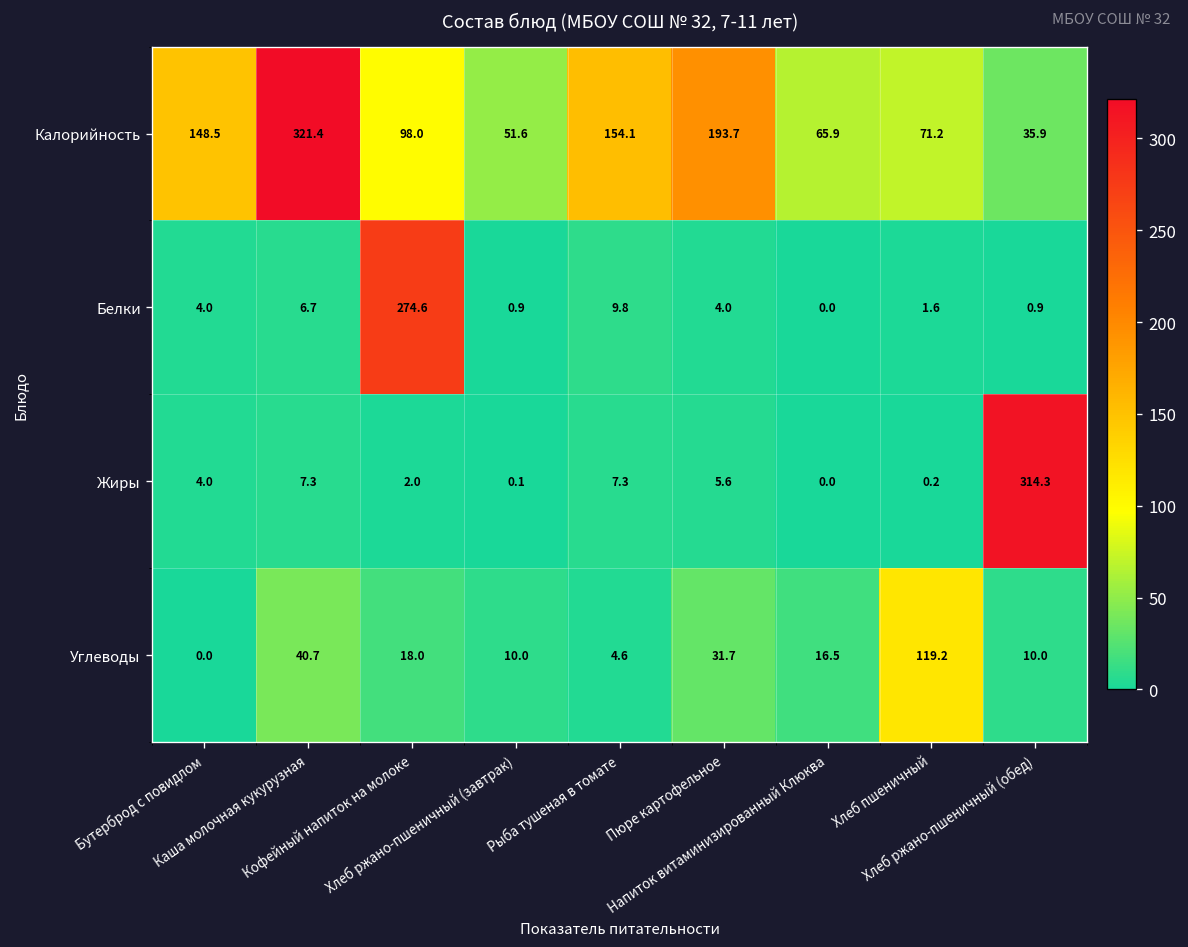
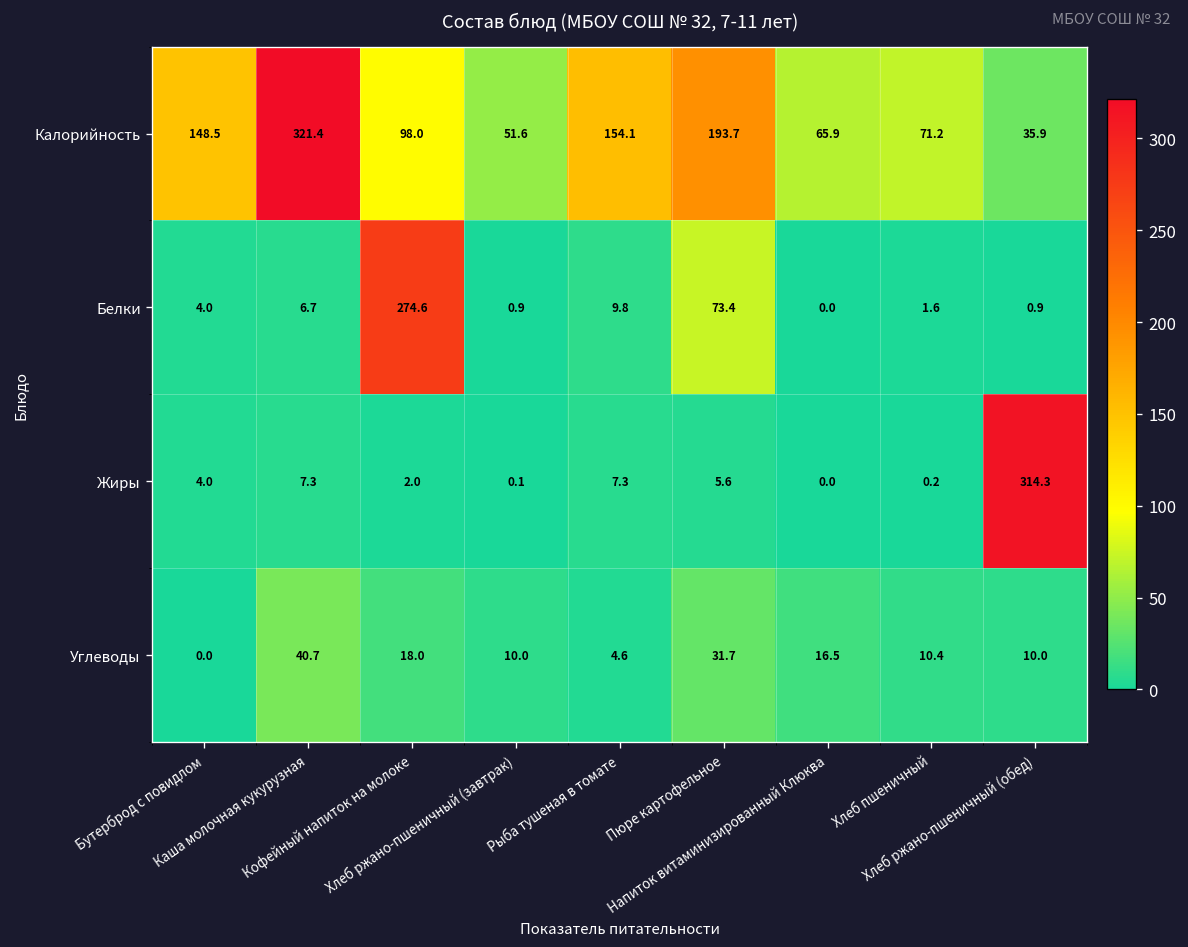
Белки, Пюре картофельное: 4.0 -> 73.4
Углеводы, Хлеб пшеничный: 119.2 -> 10.4
